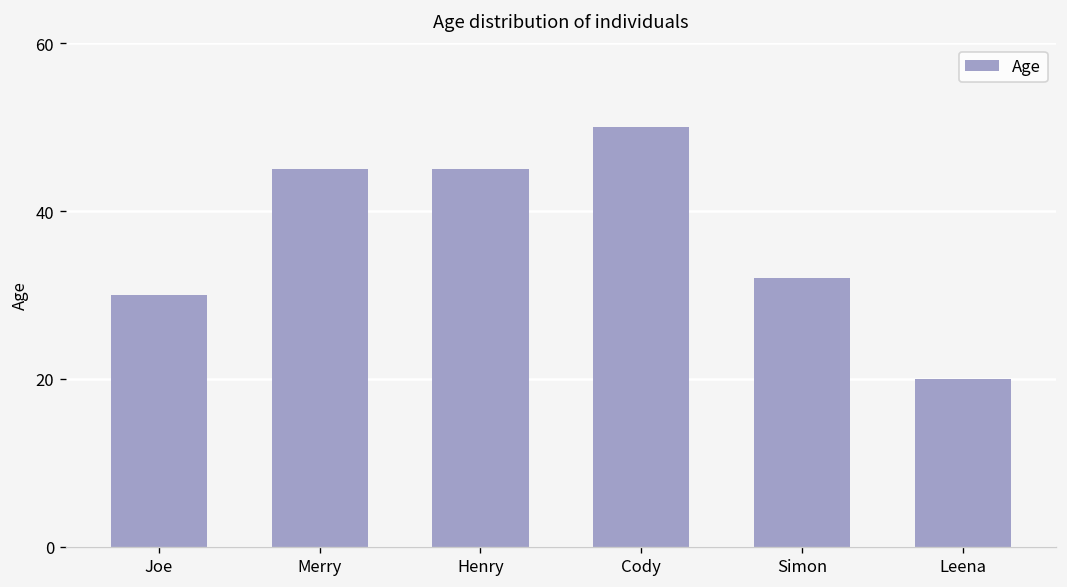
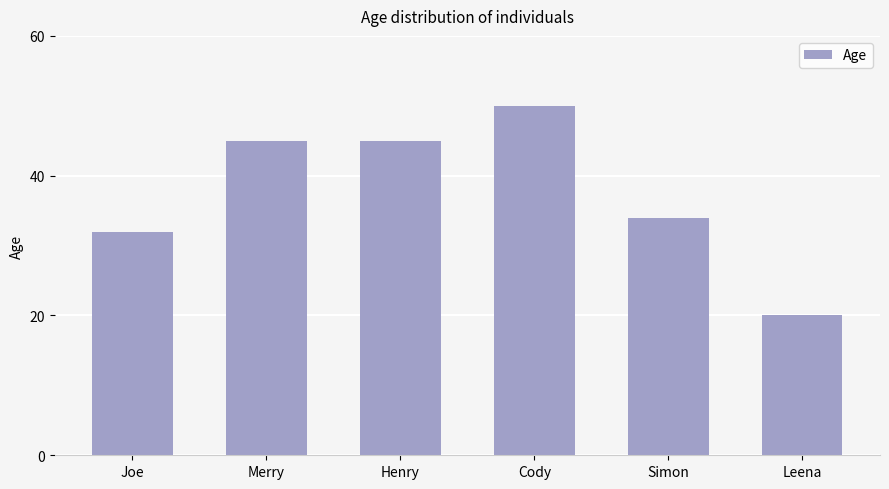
Joe: 30 -> 32
Simon: 32 -> 34
